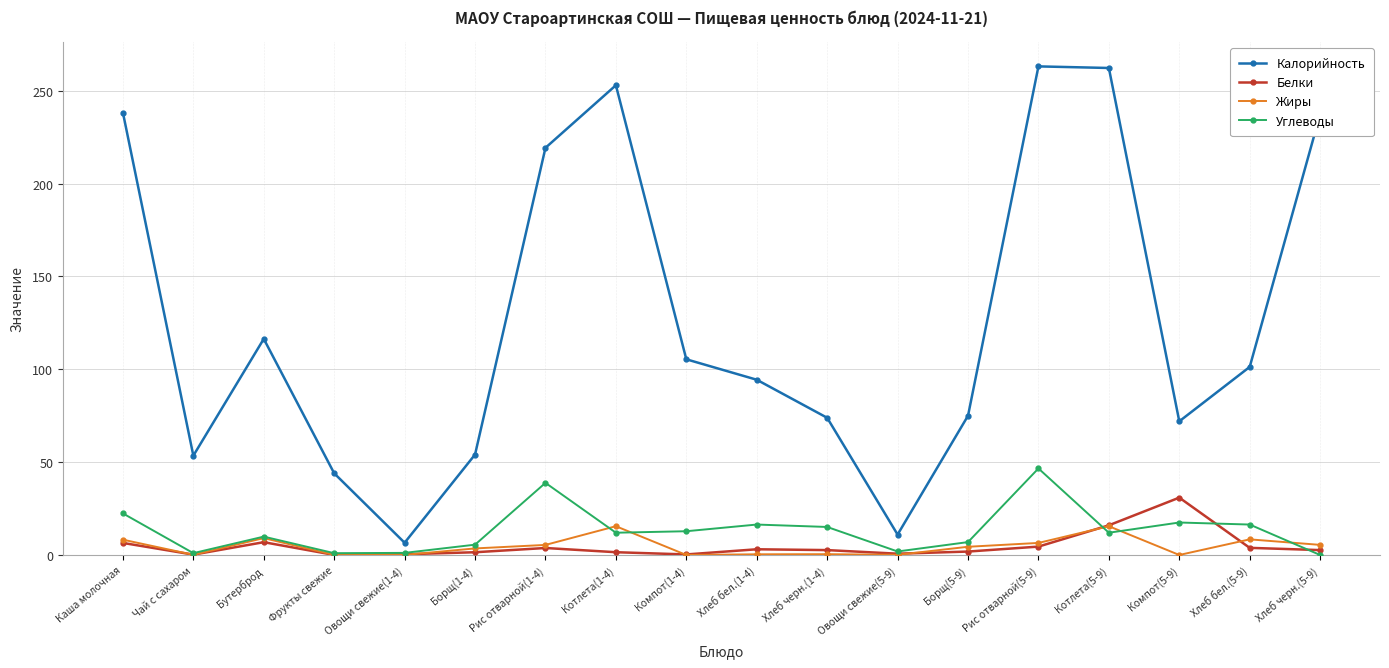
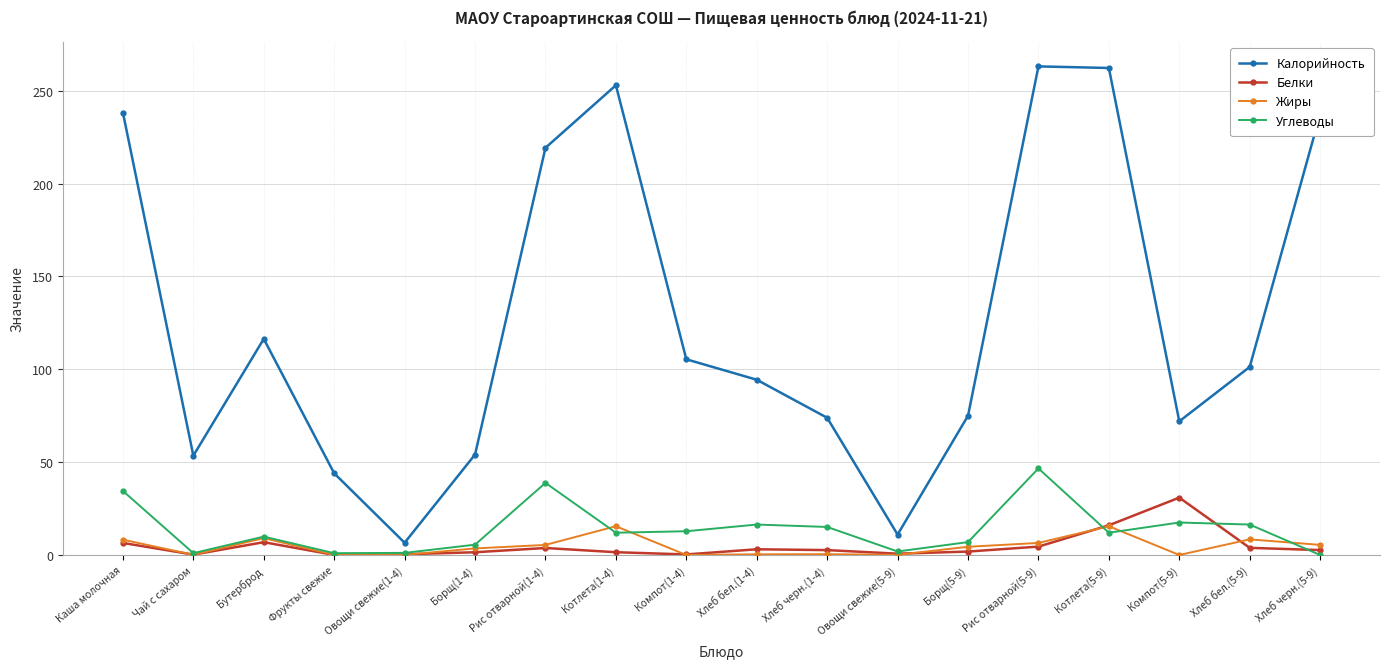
Углеводы, Каша молочная: 22 -> 35
